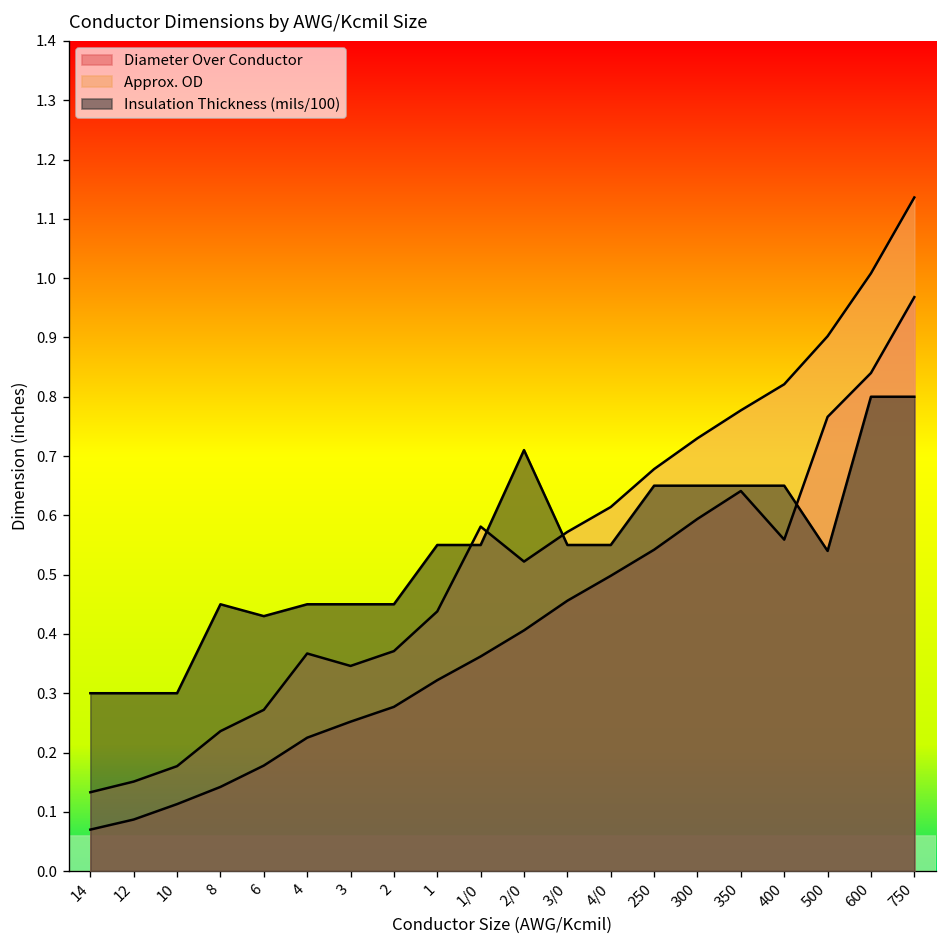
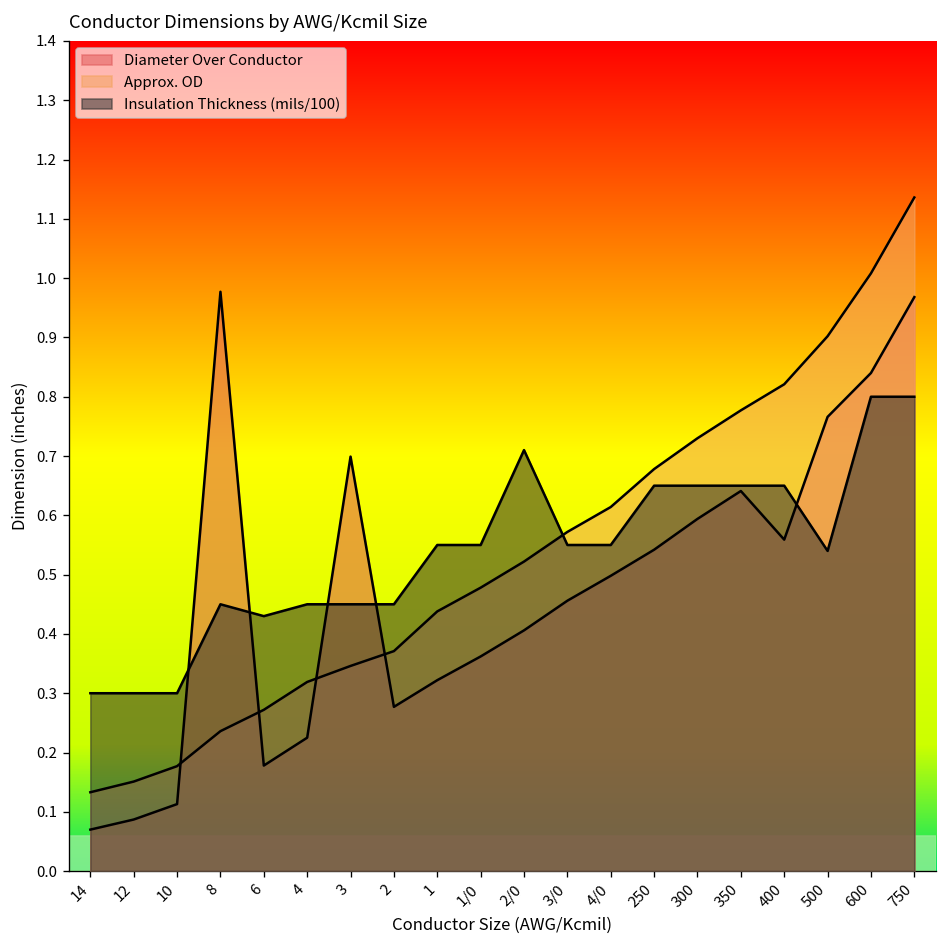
Diameter Over Conductor, 8: 0.14 -> 0.98
Approx. OD, 4: 0.37 -> 0.32
Diameter Over Conductor, 3: 0.25 -> 0.70
Approx. OD, 1/0: 0.58 -> 0.48
